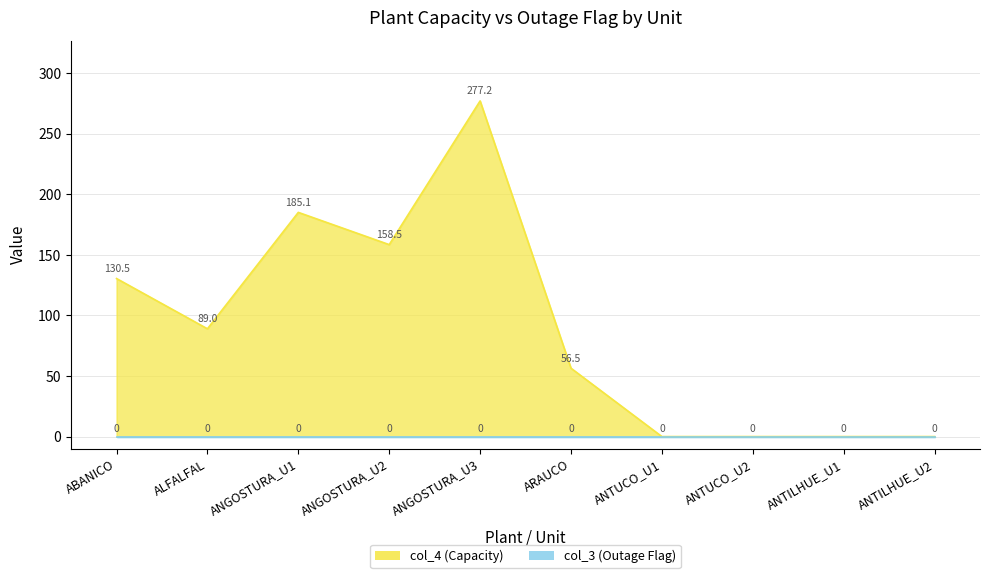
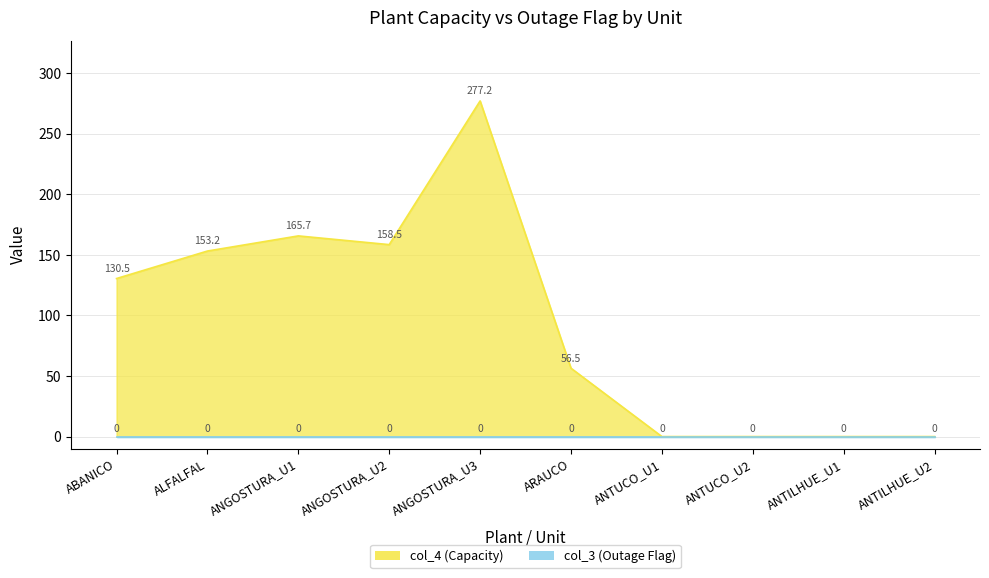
col_4 (Capacity), ALFALFAL: 89.0 -> 153.2
col_4 (Capacity), ANGOSTURA_U1: 185.1 -> 165.7
